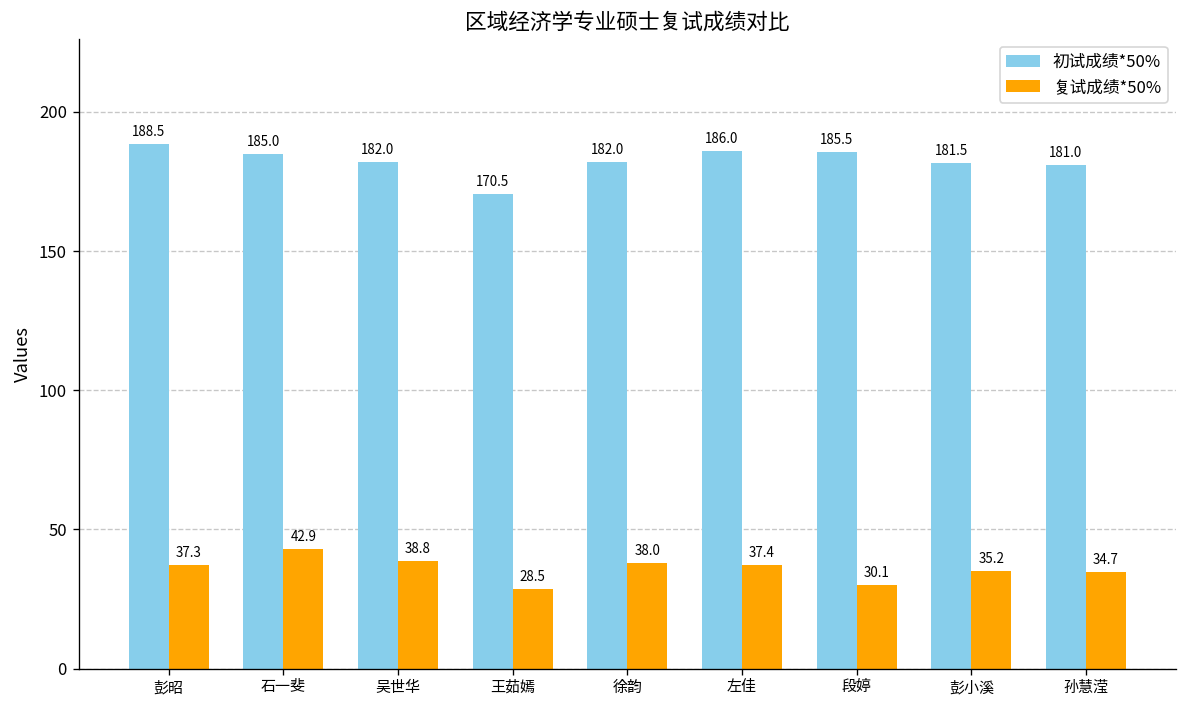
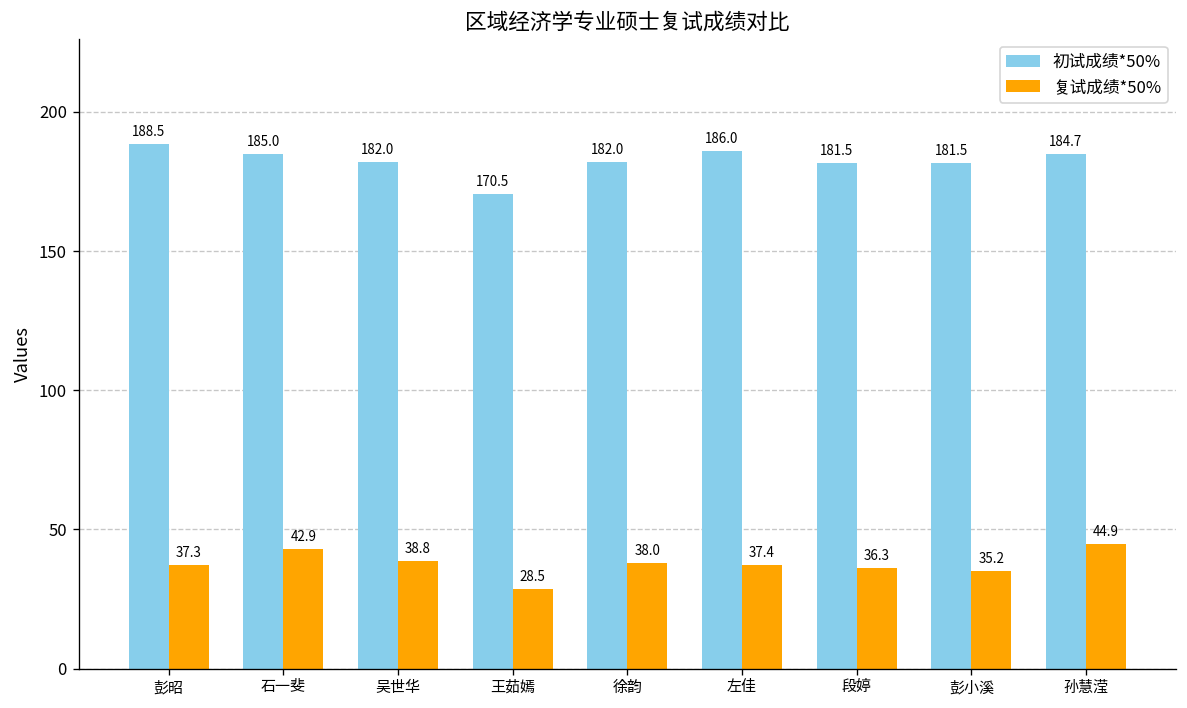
初试成绩*50%, 段婷: 185.5 -> 181.5
复试成绩*50%, 段婷: 30.1 -> 36.3
初试成绩*50%, 孙慧滢: 181.0 -> 184.7
复试成绩*50%, 孙慧滢: 34.7 -> 44.9
